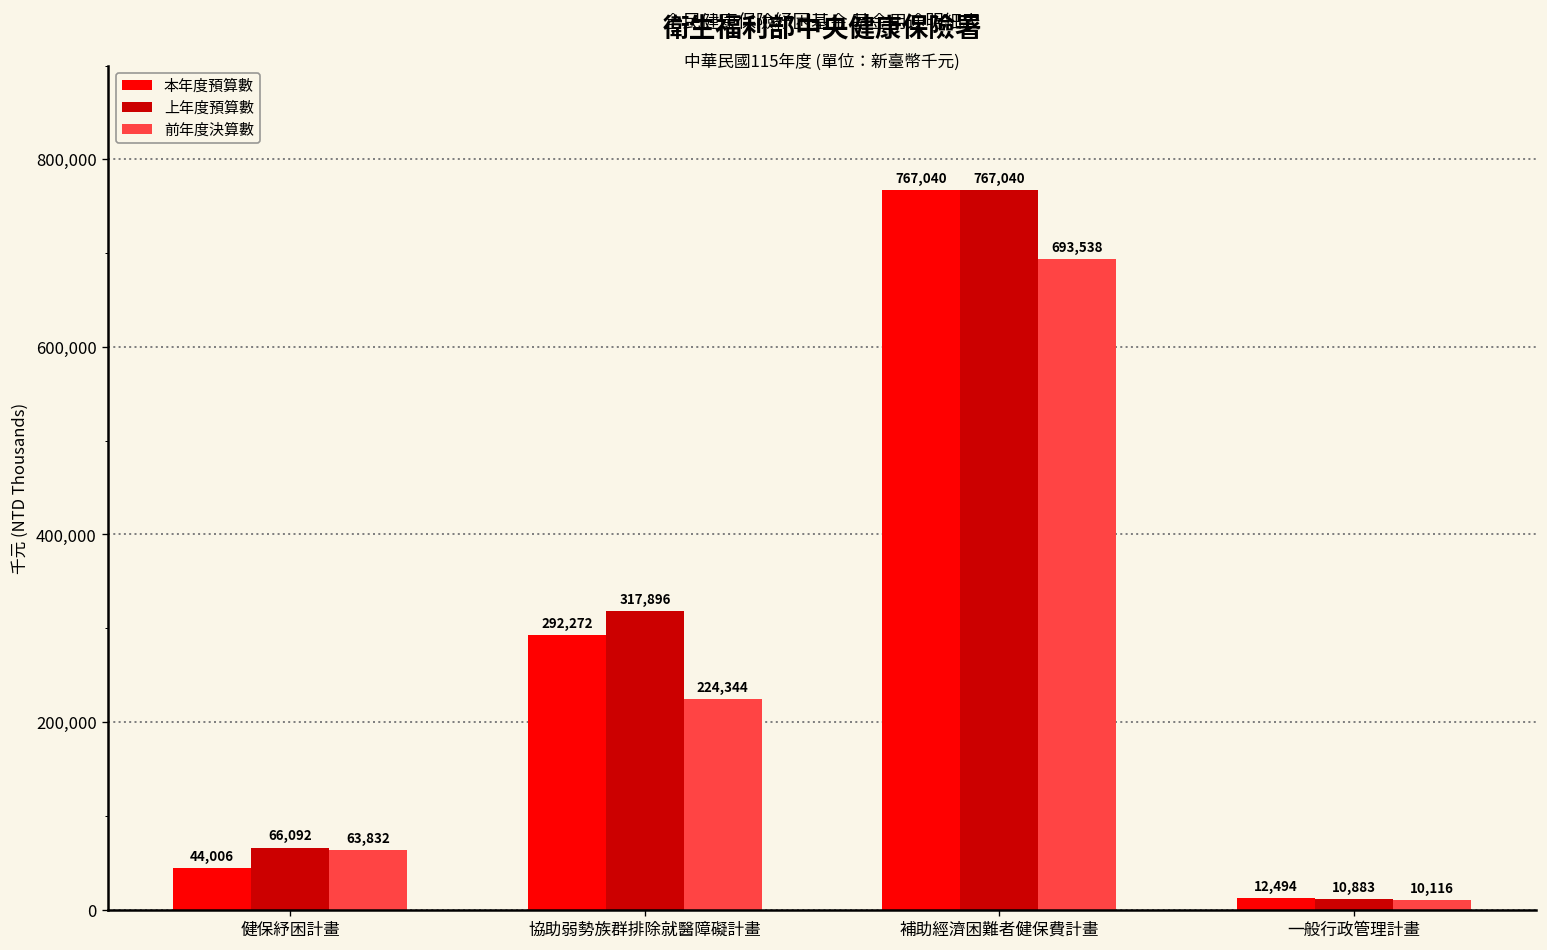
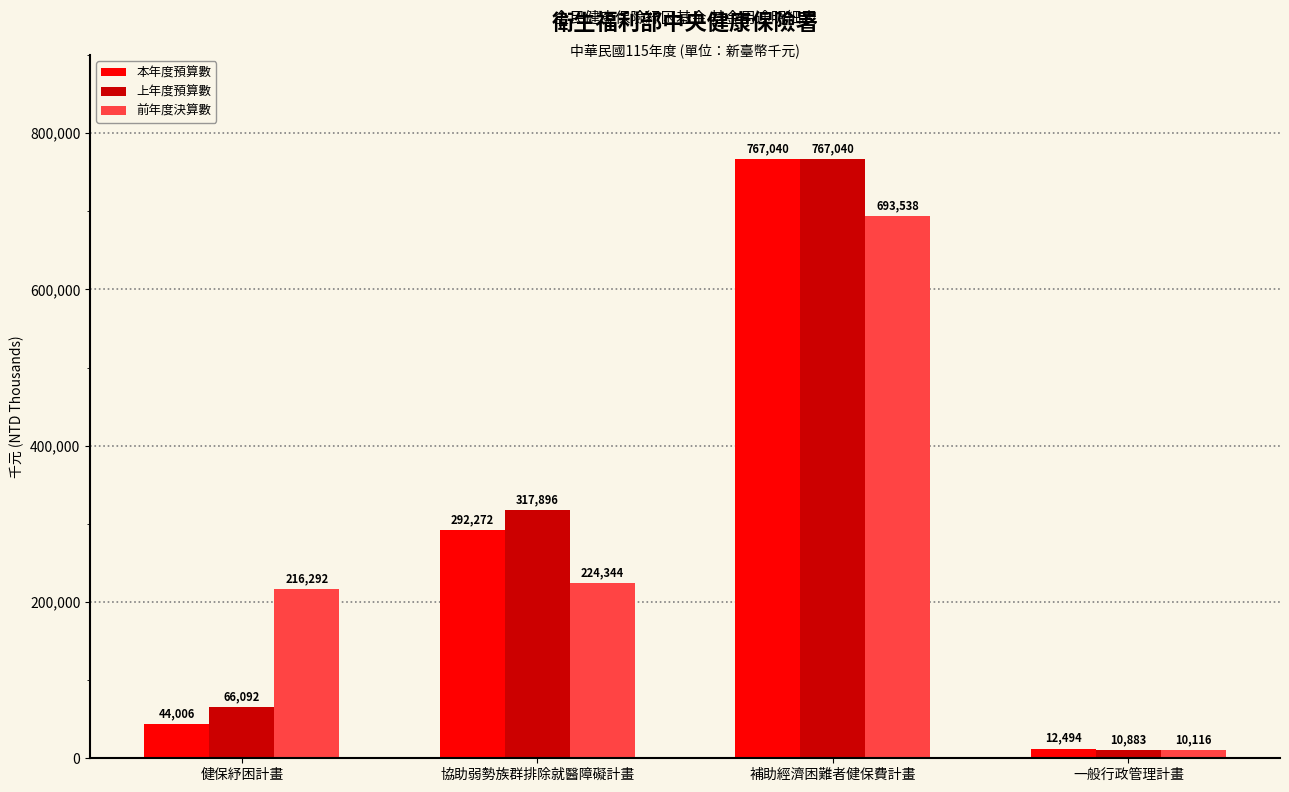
前年度決算數, 健保紓困計畫: 63,832 -> 216,292
